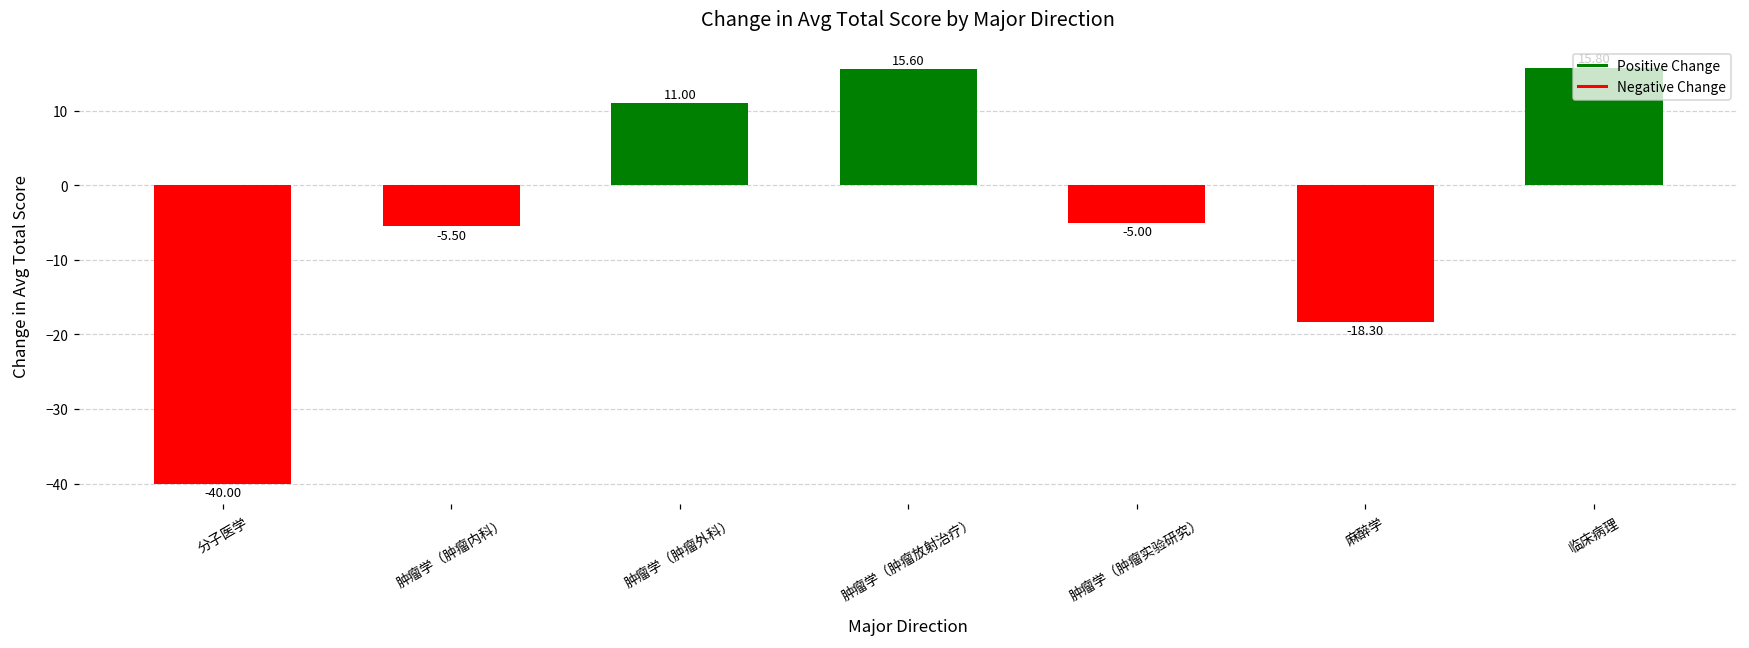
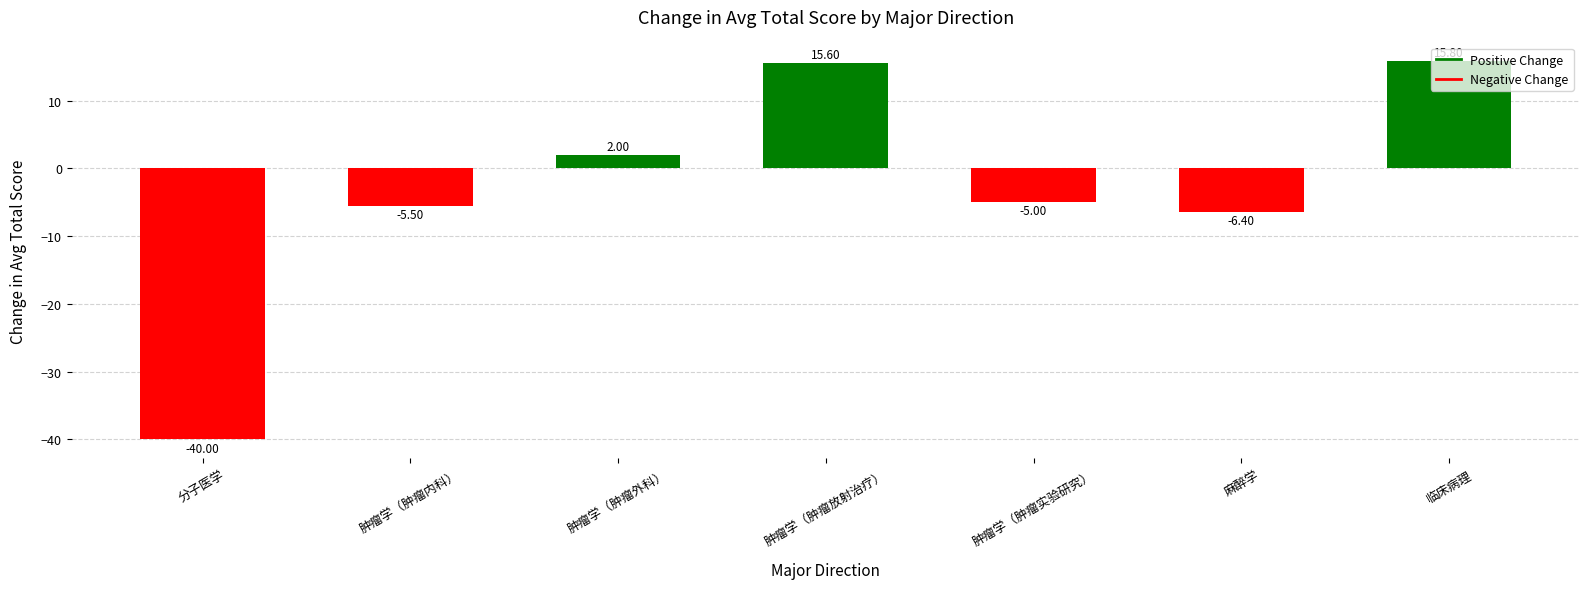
肿瘤学（肿瘤外科）: 11.00 -> 2.00
麻醉学: -18.30 -> -6.40
